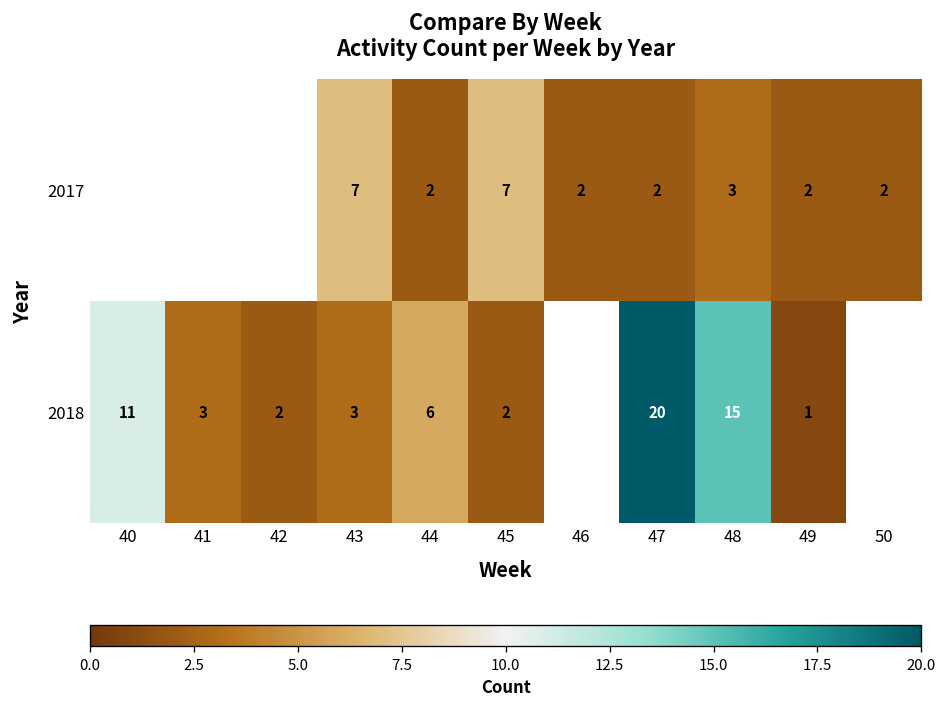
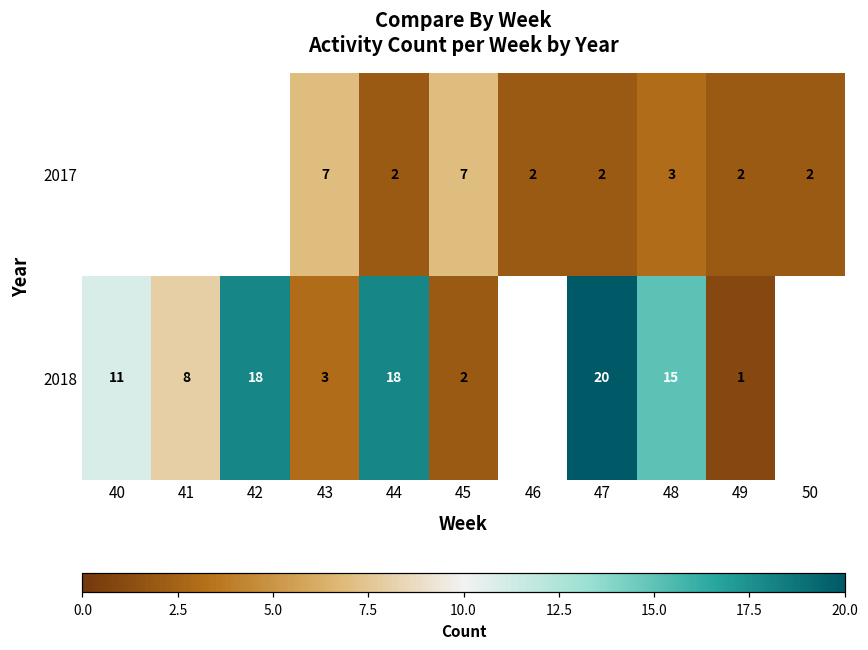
2018, 41: 3 -> 8
2018, 42: 2 -> 18
2018, 44: 6 -> 18
